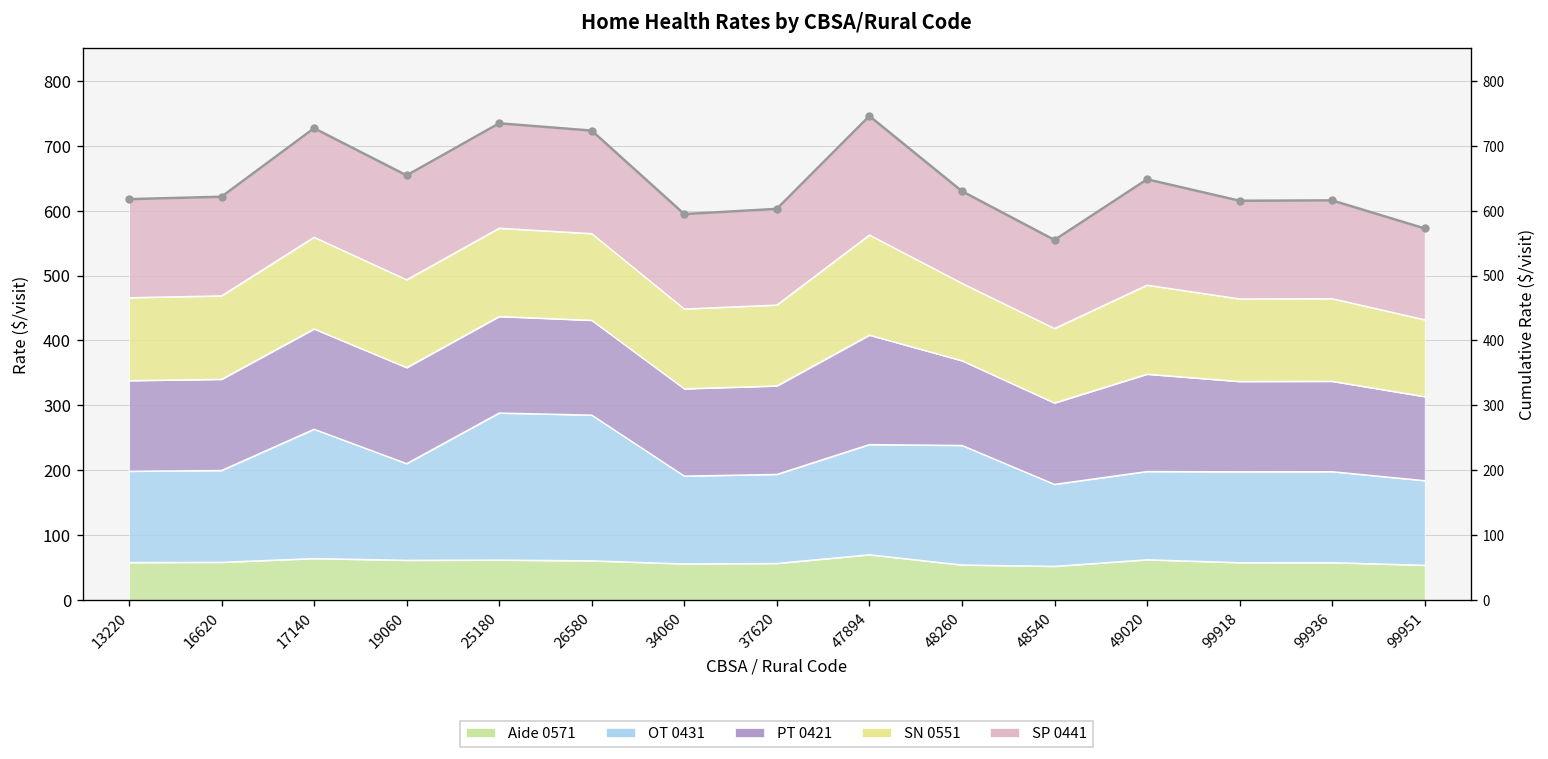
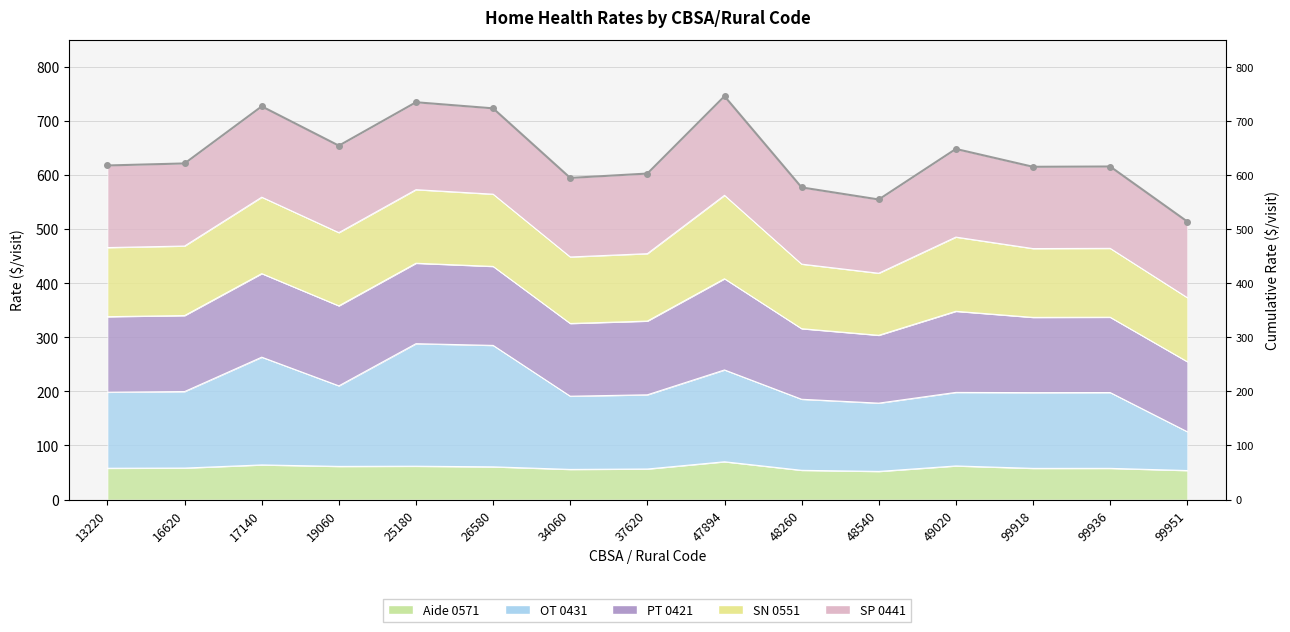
OT 0431, 48260: 180 -> 130
OT 0431, 99951: 130 -> 70
